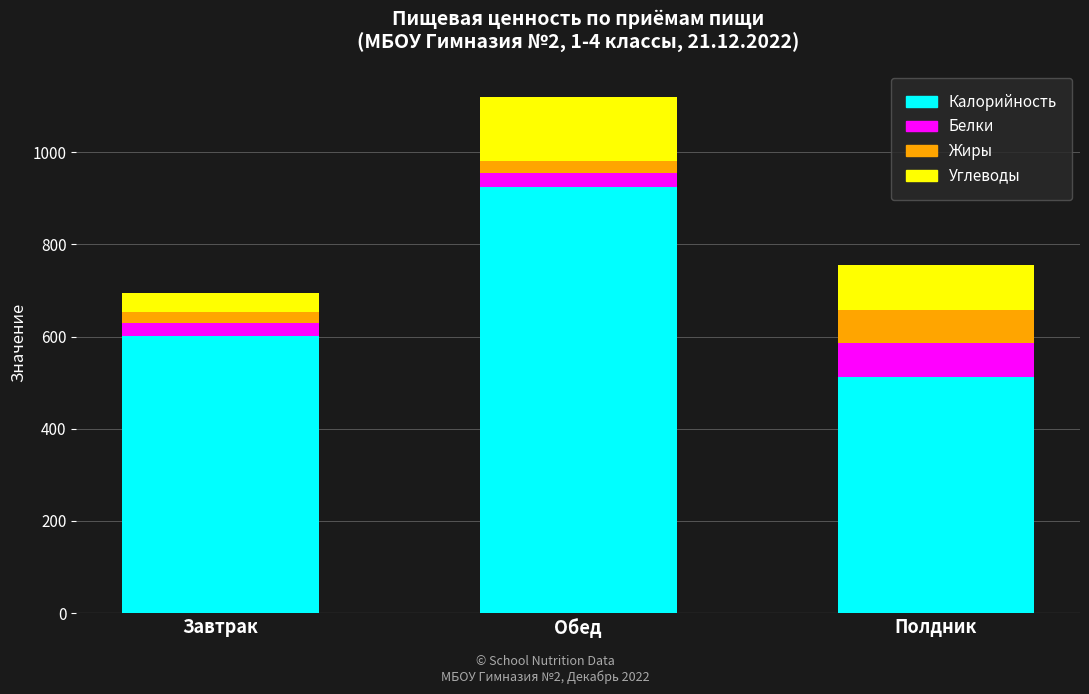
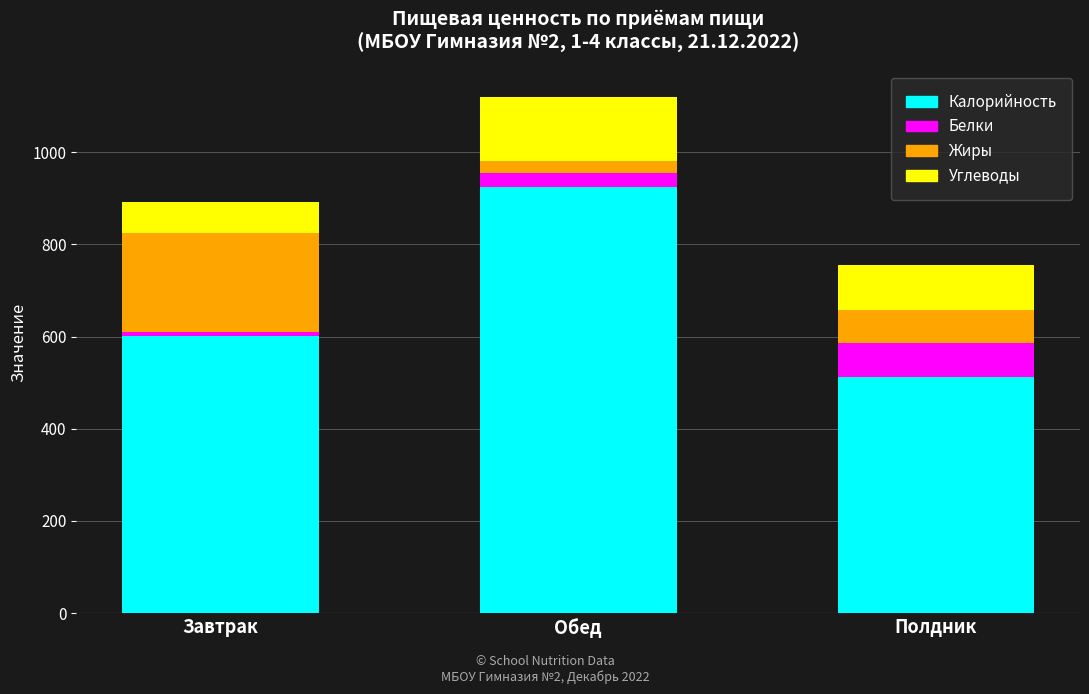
Белки, Завтрак: 30 -> 10
Жиры, Завтрак: 30 -> 210
Углеводы, Завтрак: 40 -> 70
